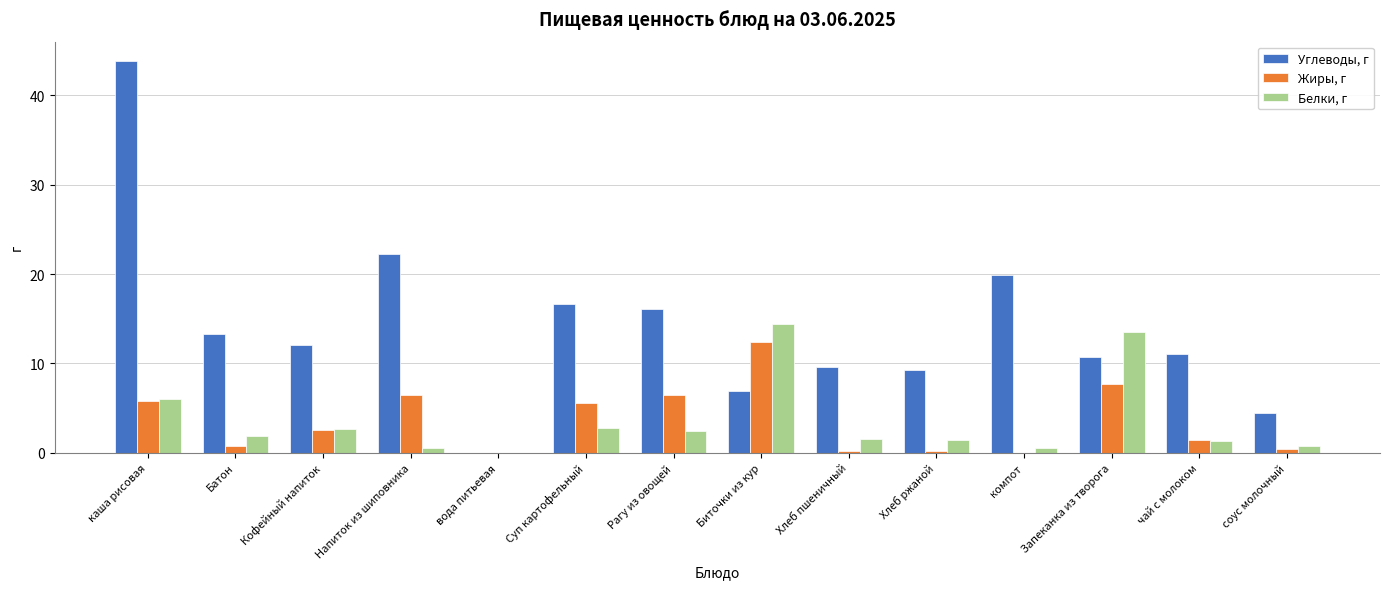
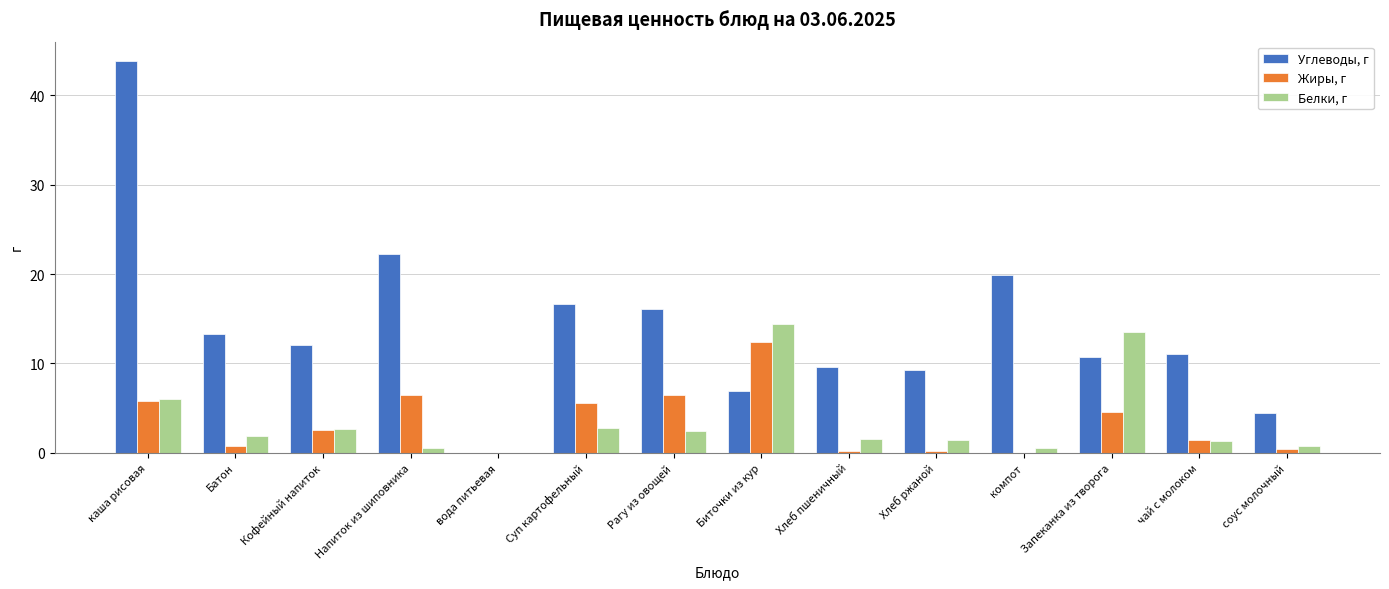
Жиры, г, Запеканка из творога: 8 -> 5
